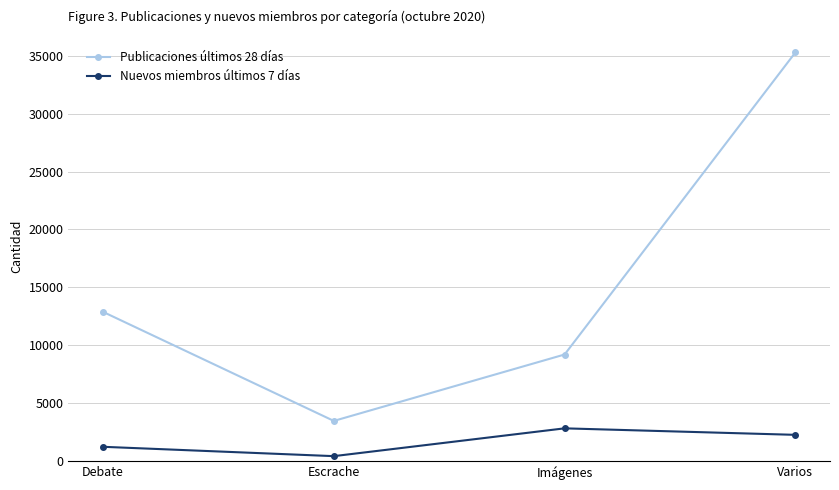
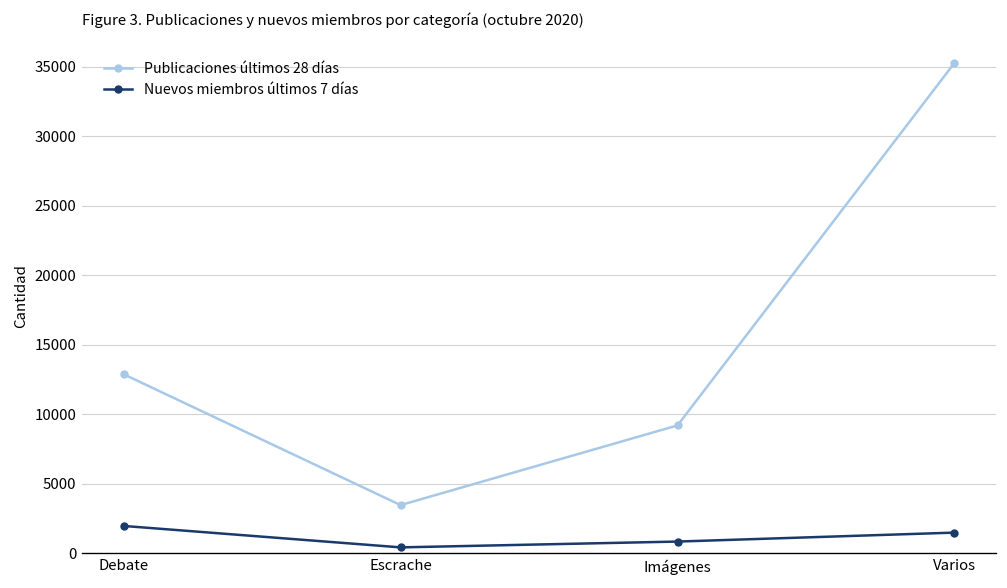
Nuevos miembros últimos 7 días, Debate: 1200 -> 2000
Nuevos miembros últimos 7 días, Imágenes: 2800 -> 900
Nuevos miembros últimos 7 días, Varios: 2300 -> 1500
